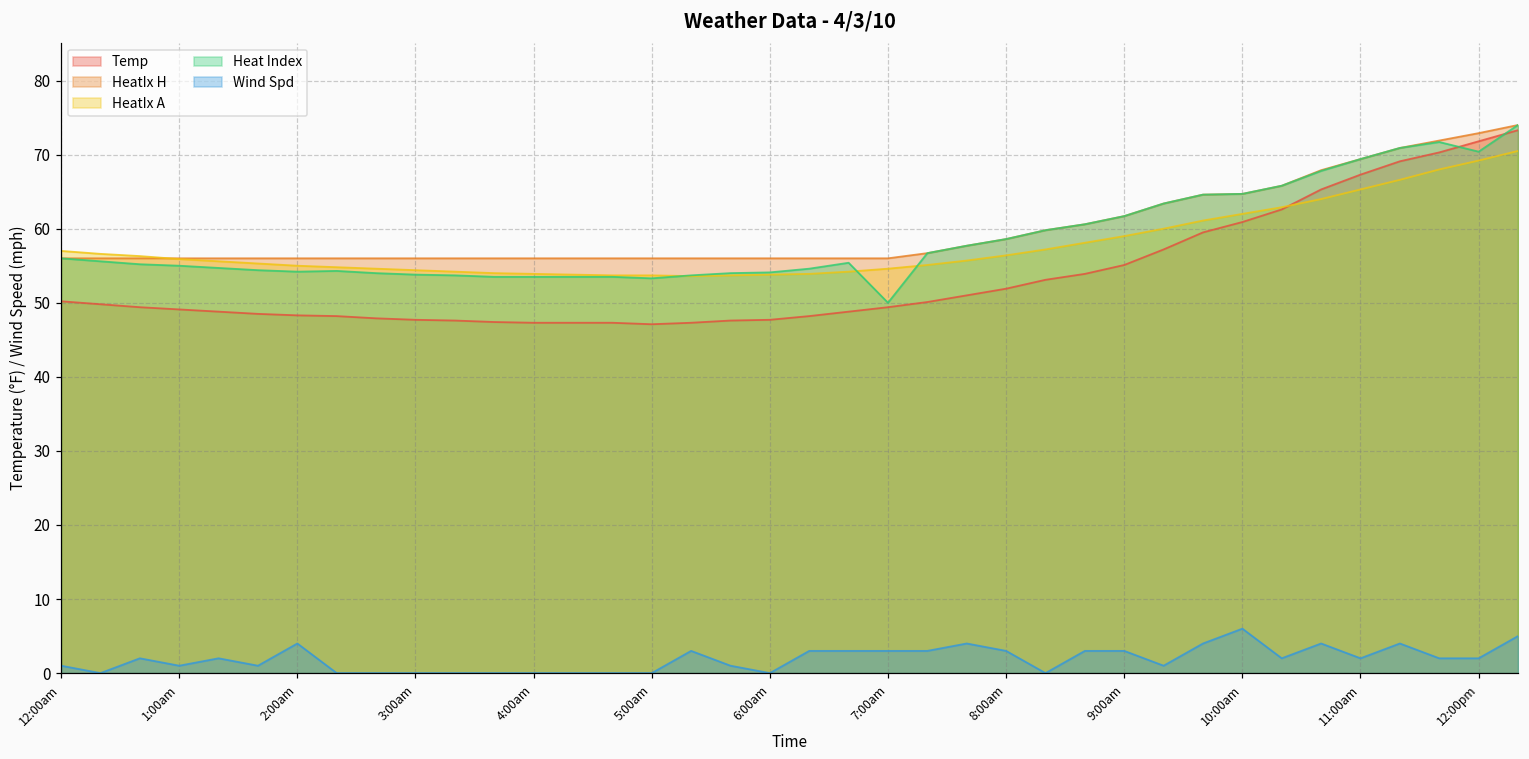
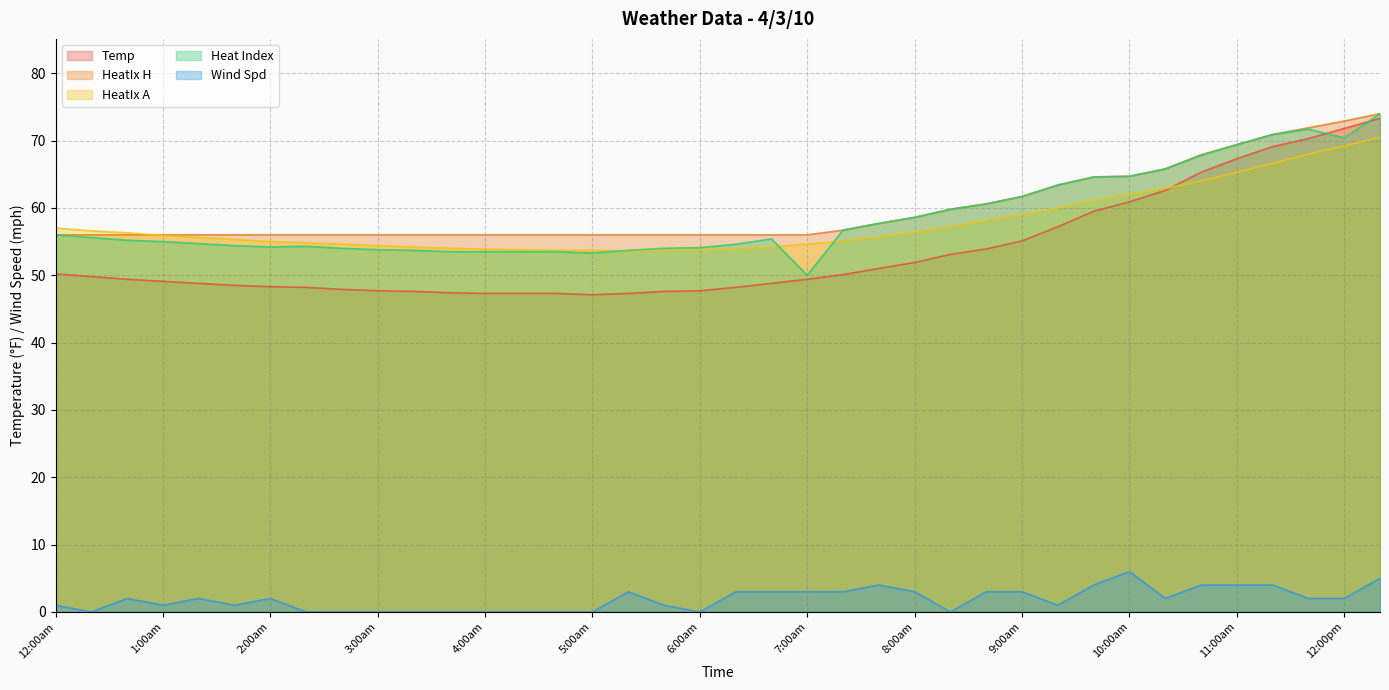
Wind Spd, 2:00am: 4 -> 2
Wind Spd, 11:00am: 2 -> 4
